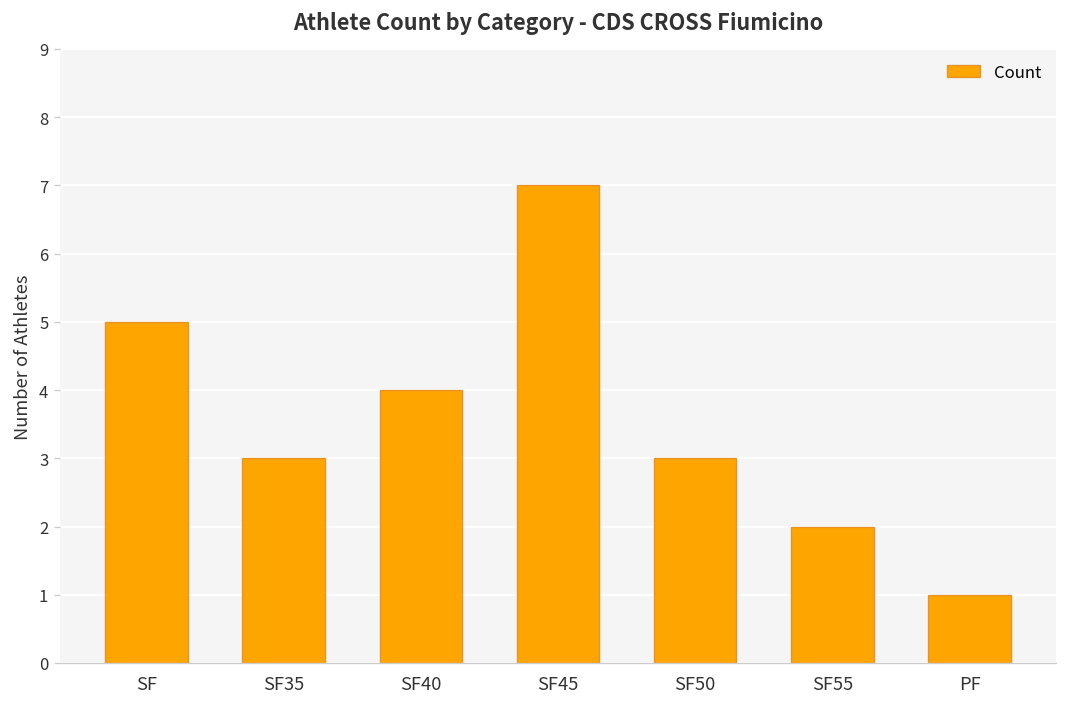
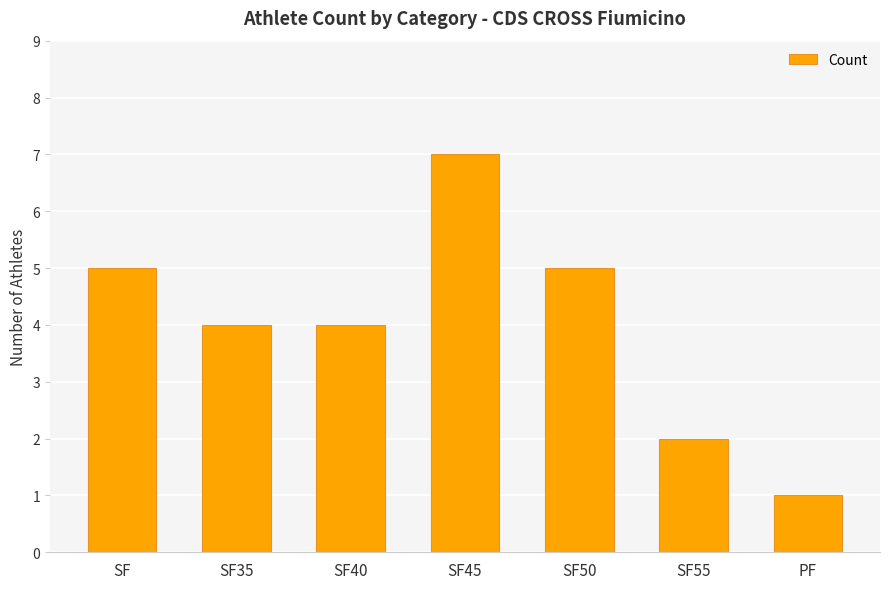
SF35: 3 -> 4
SF50: 3 -> 5
